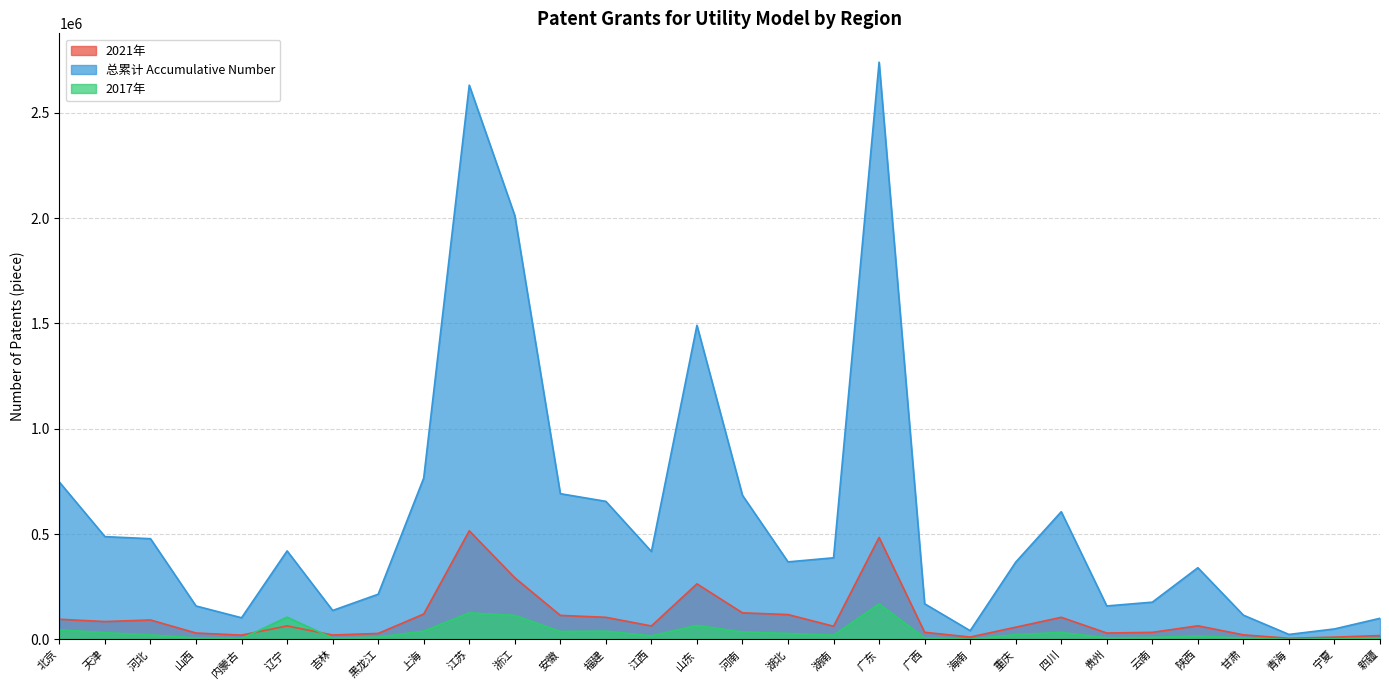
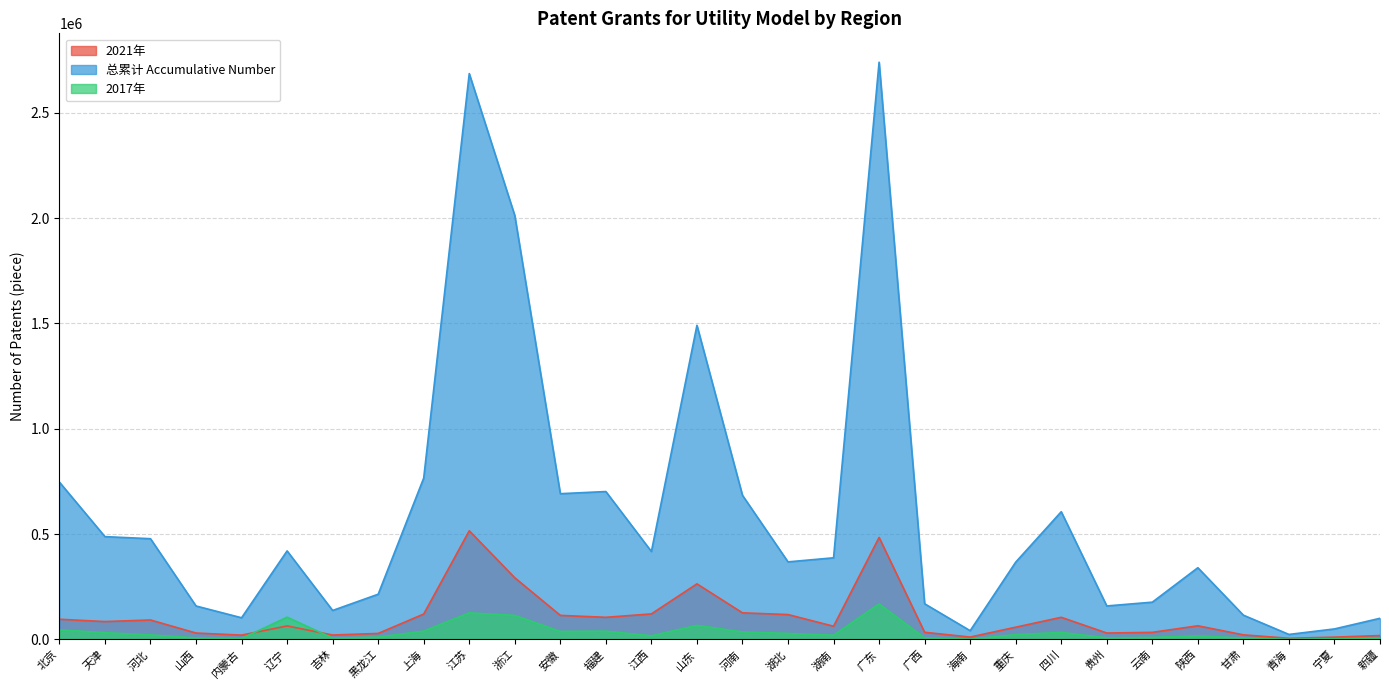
总累计 Accumulative Number, 江苏: 2630000 -> 2690000
总累计 Accumulative Number, 福建: 660000 -> 700000
2021年, 江西: 60000 -> 120000
